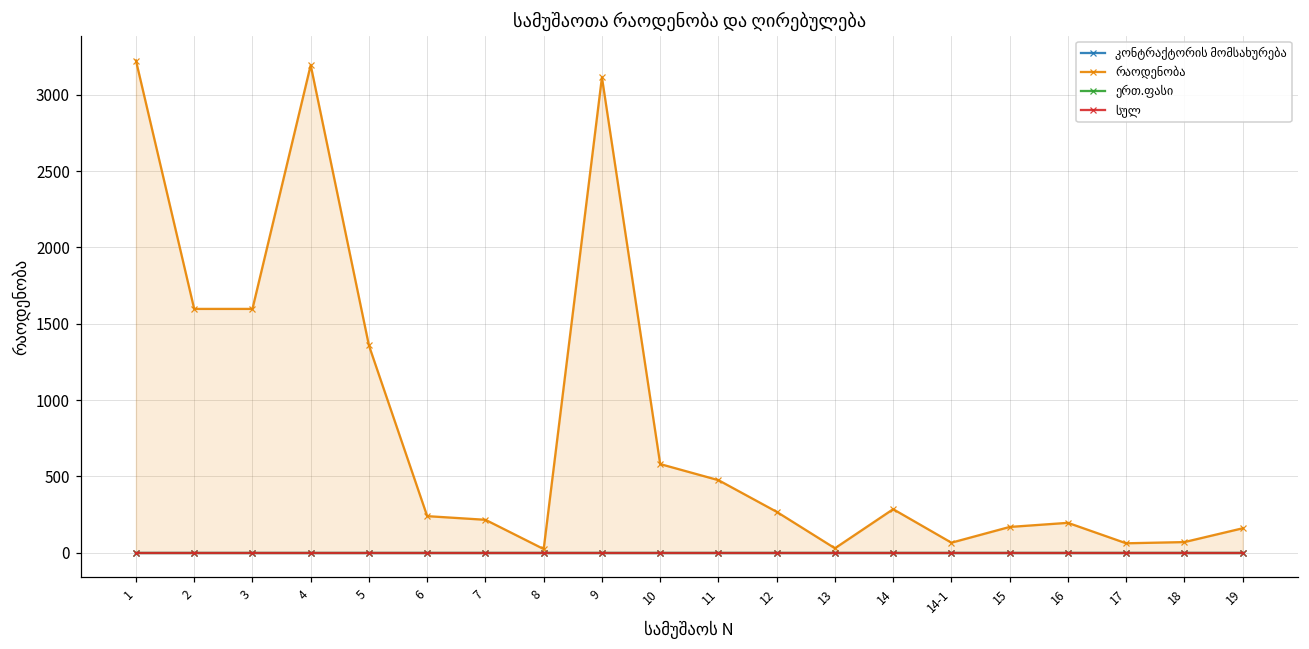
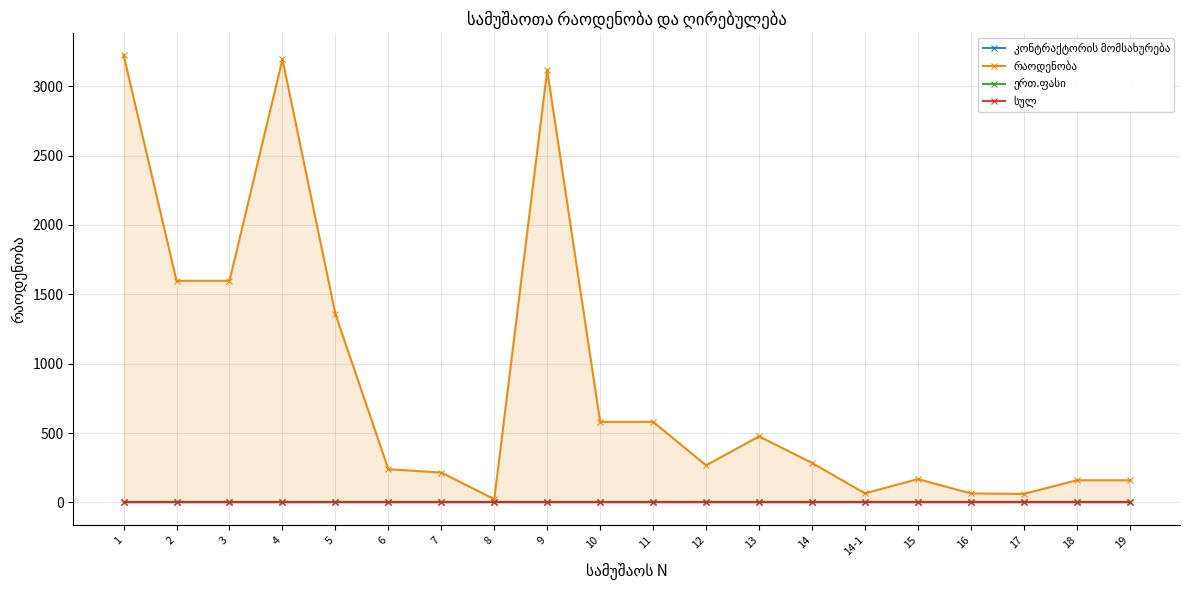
რაოდენობა, 11: 480 -> 580
რაოდენობა, 13: 30 -> 480
რაოდენობა, 16: 200 -> 70
რაოდენობა, 18: 70 -> 160
